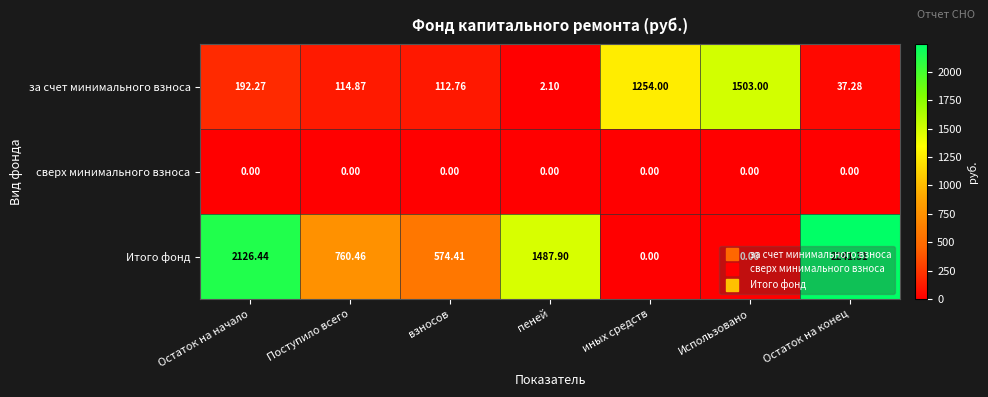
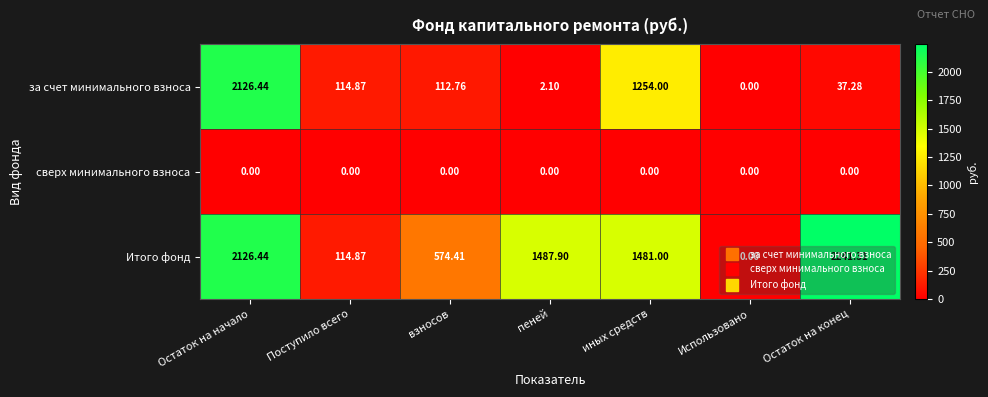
за счет минимального взноса, Остаток на начало: 192.27 -> 2126.44
за счет минимального взноса, Использовано: 1503.00 -> 0.00
Итого фонд, Поступило всего: 760.46 -> 114.87
Итого фонд, иных средств: 0.00 -> 1481.00
